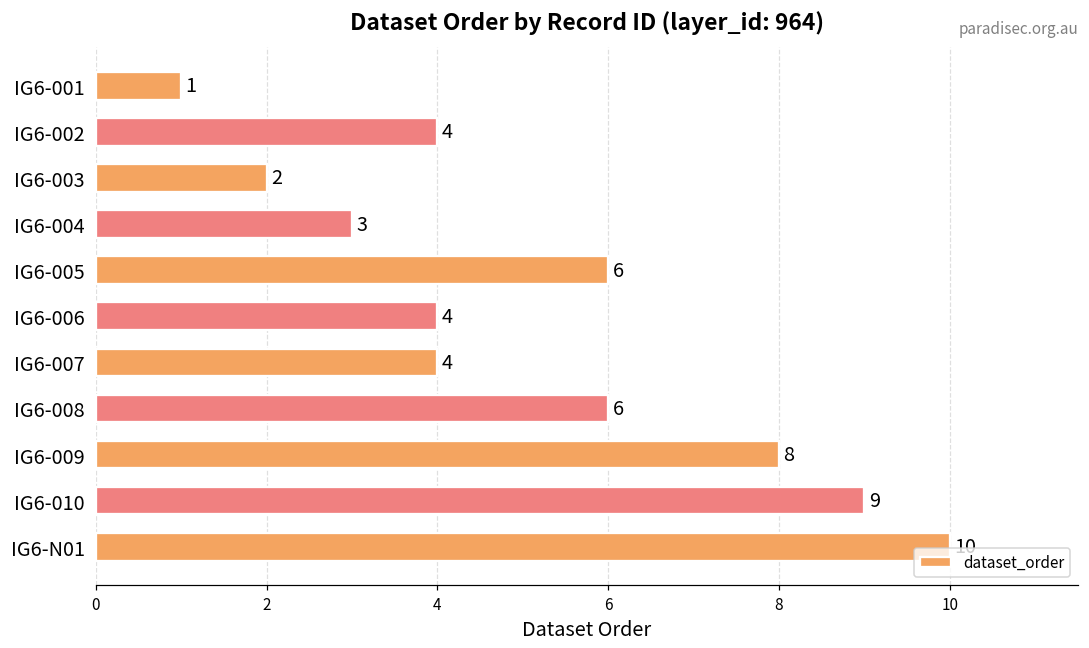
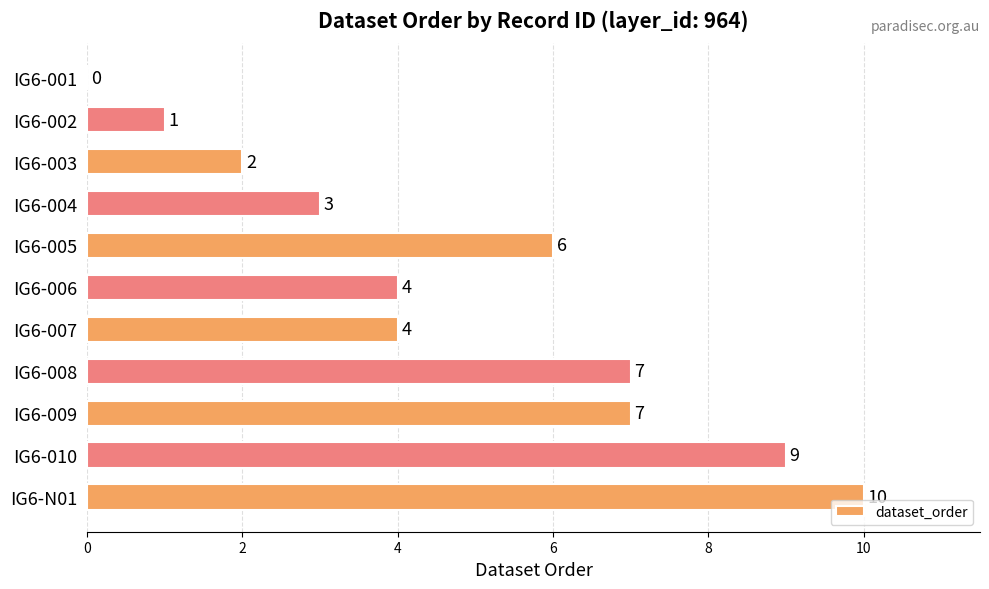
IG6-001: 1 -> 0
IG6-002: 4 -> 1
IG6-008: 6 -> 7
IG6-009: 8 -> 7
